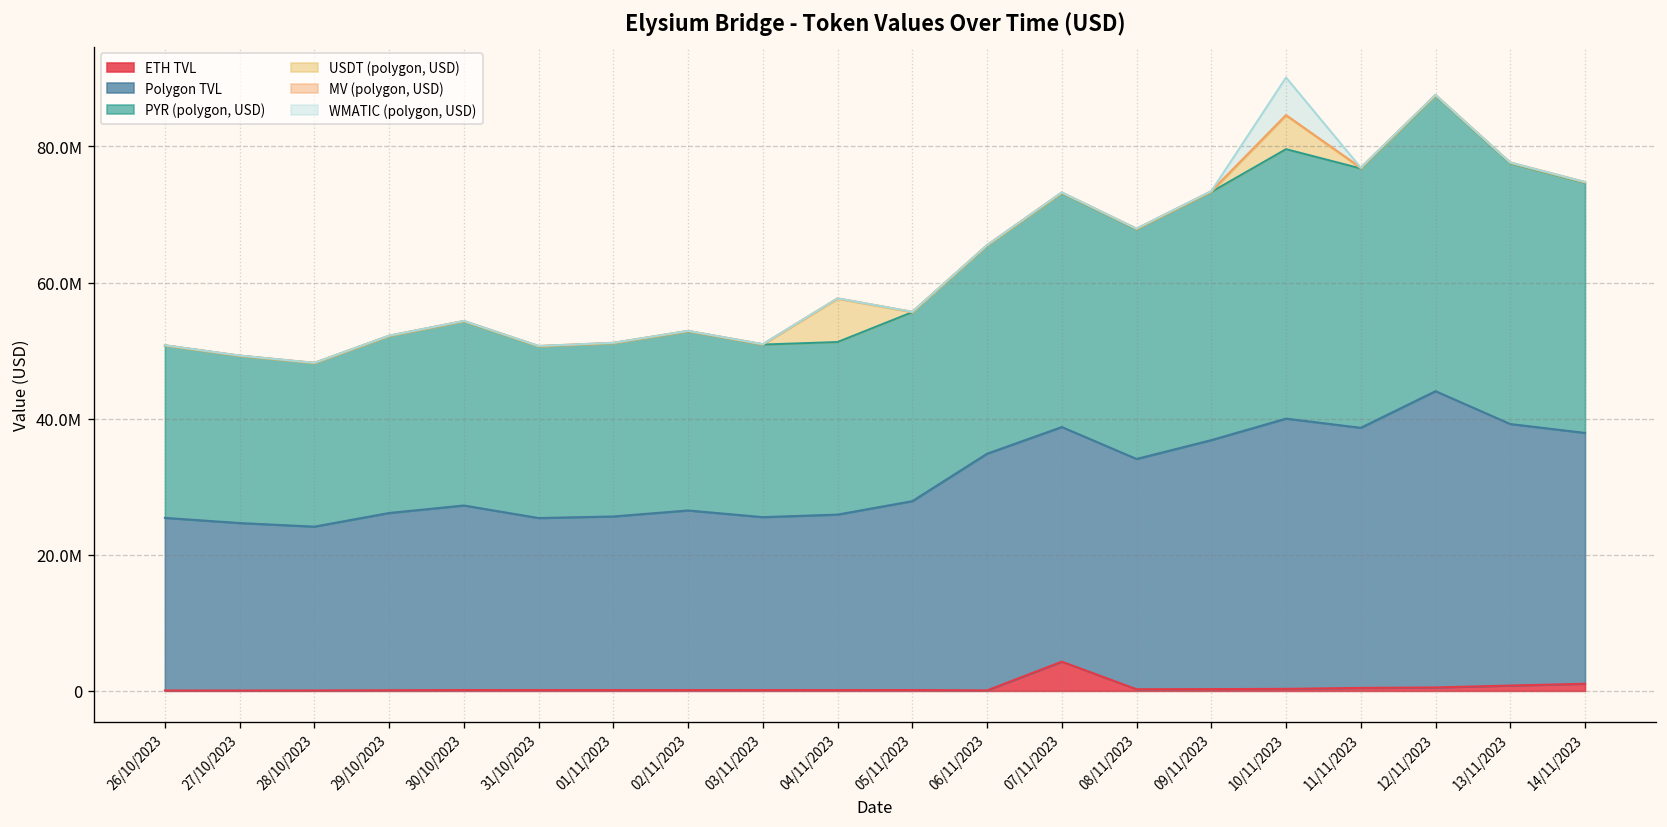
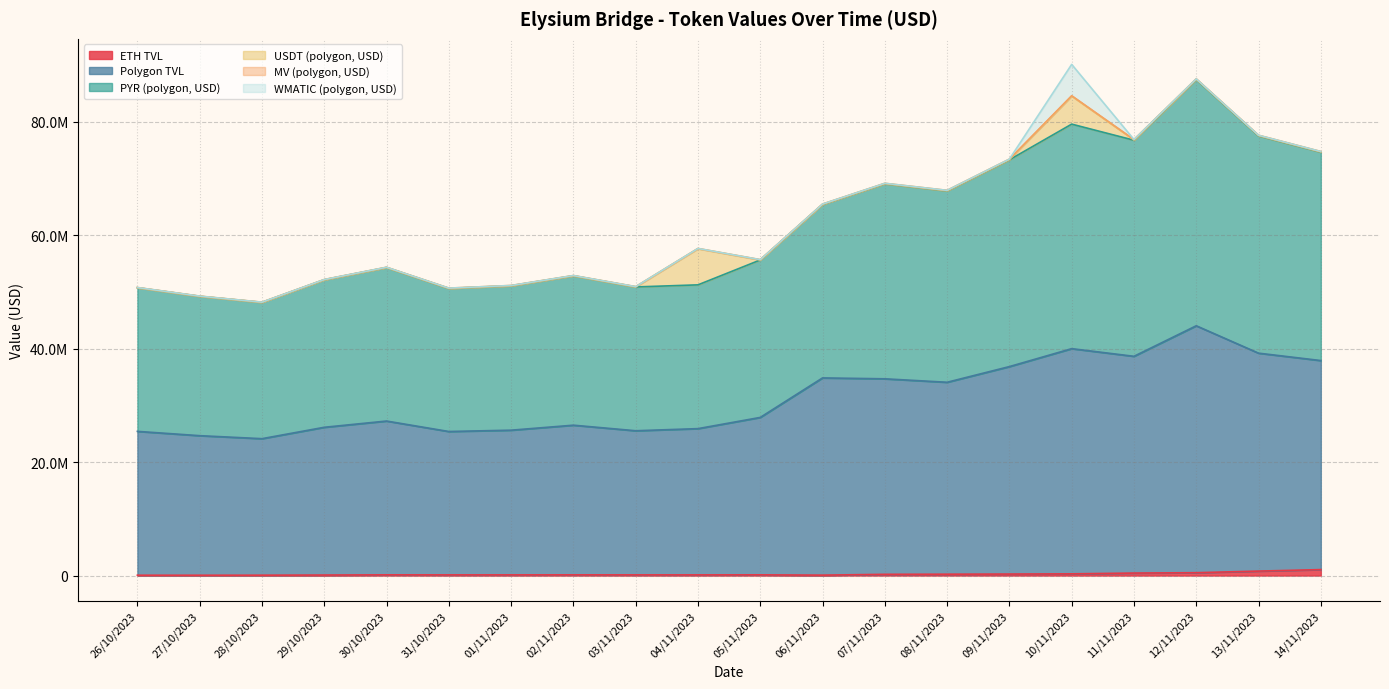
ETH TVL, 07/11/2023: 4000000 -> 0
